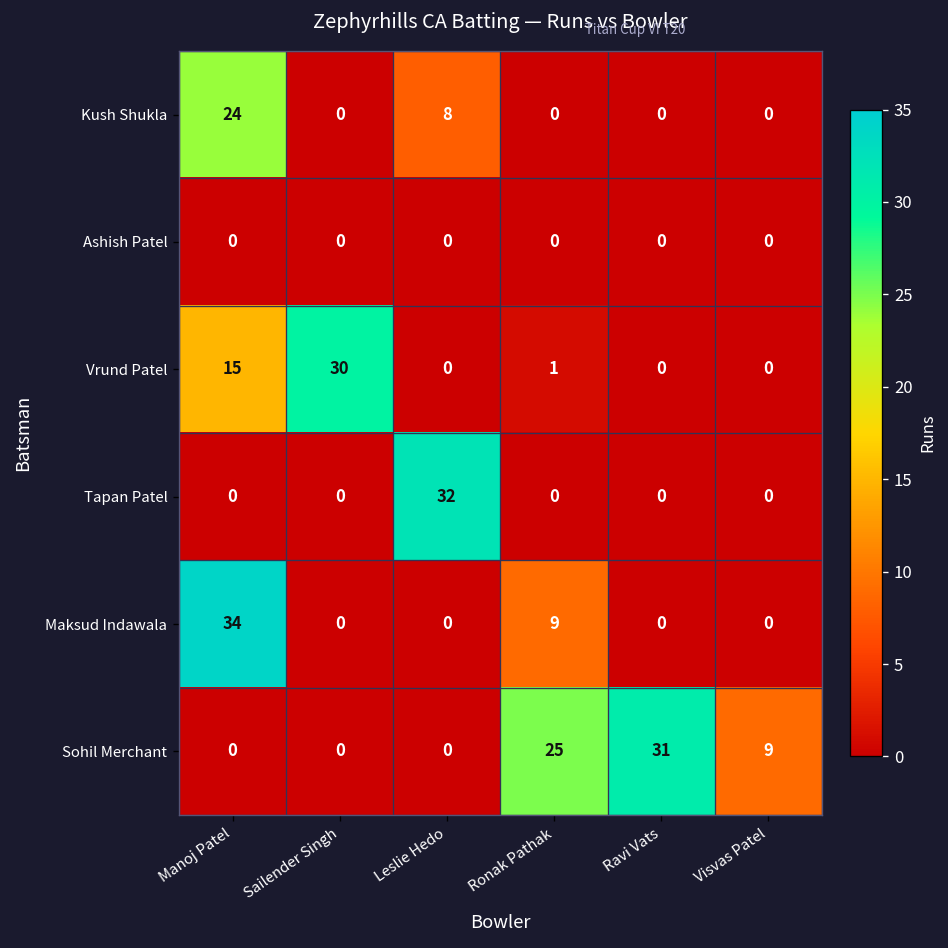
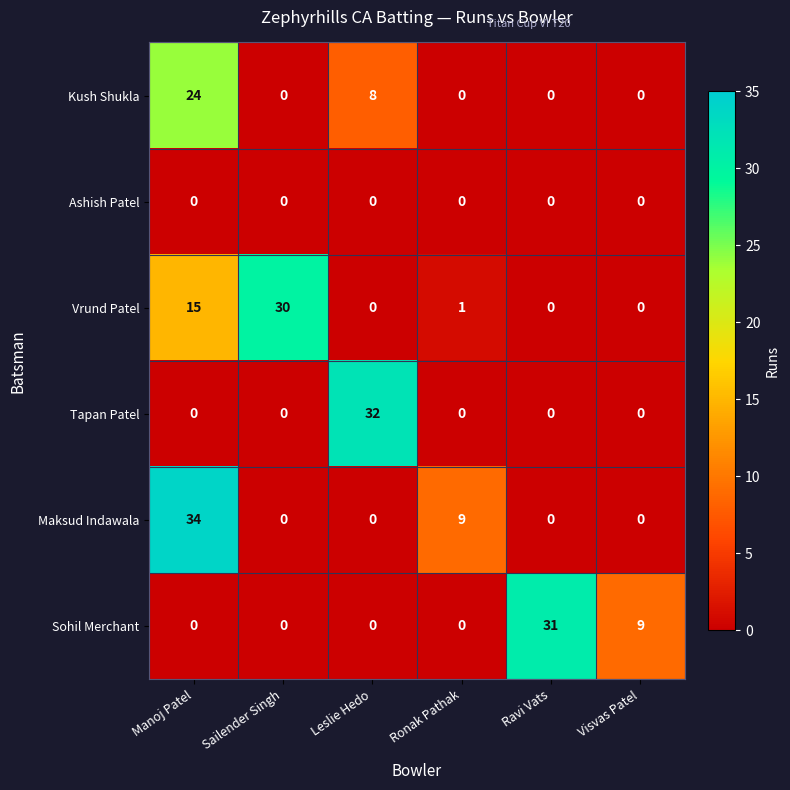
Sohil Merchant, Ronak Pathak: 25 -> 0
